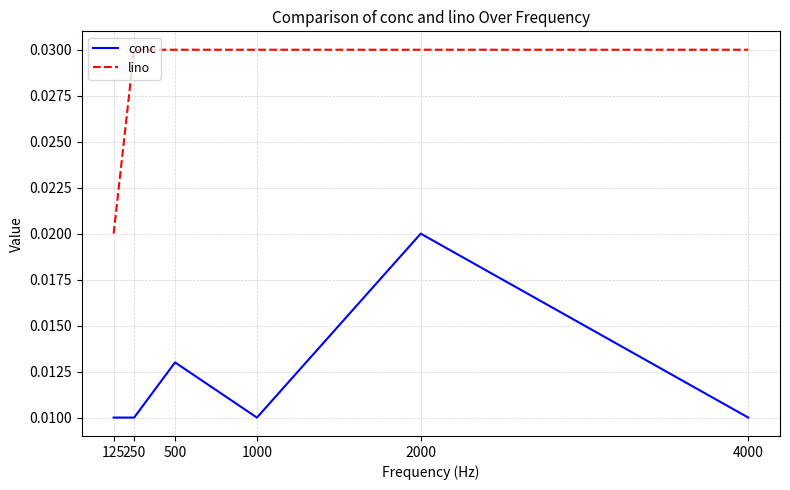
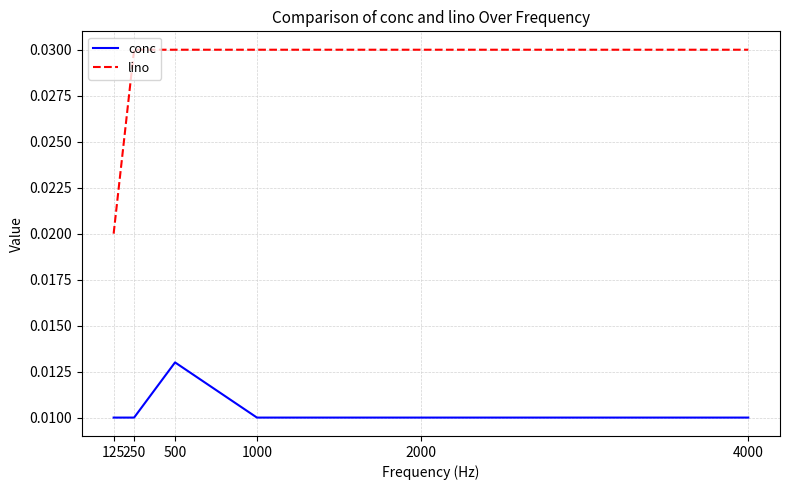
conc, 2000: 0.02 -> 0.01
